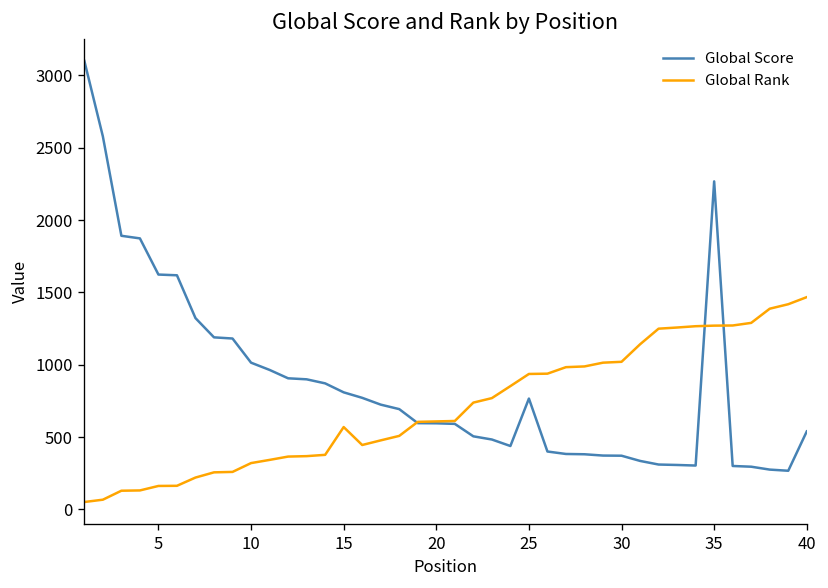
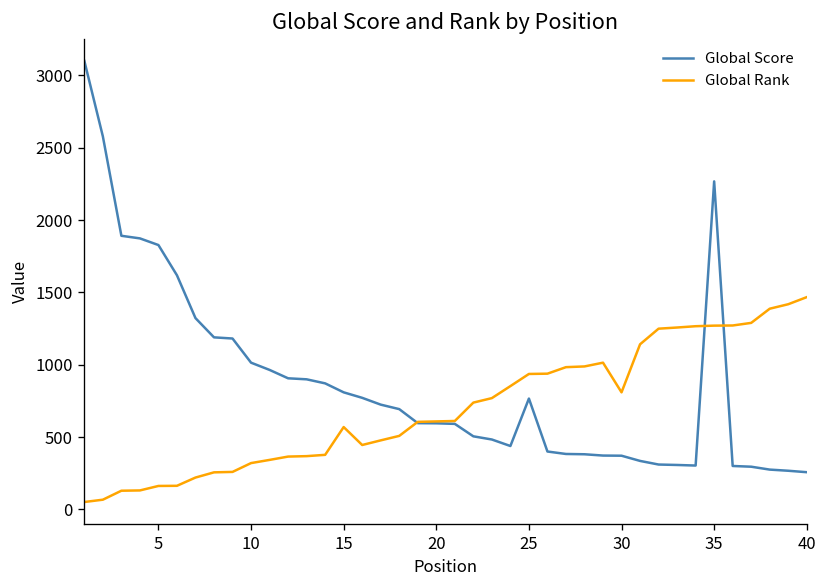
Global Score, 5: 1620 -> 1830
Global Rank, 30: 1020 -> 810
Global Score, 40: 540 -> 260
